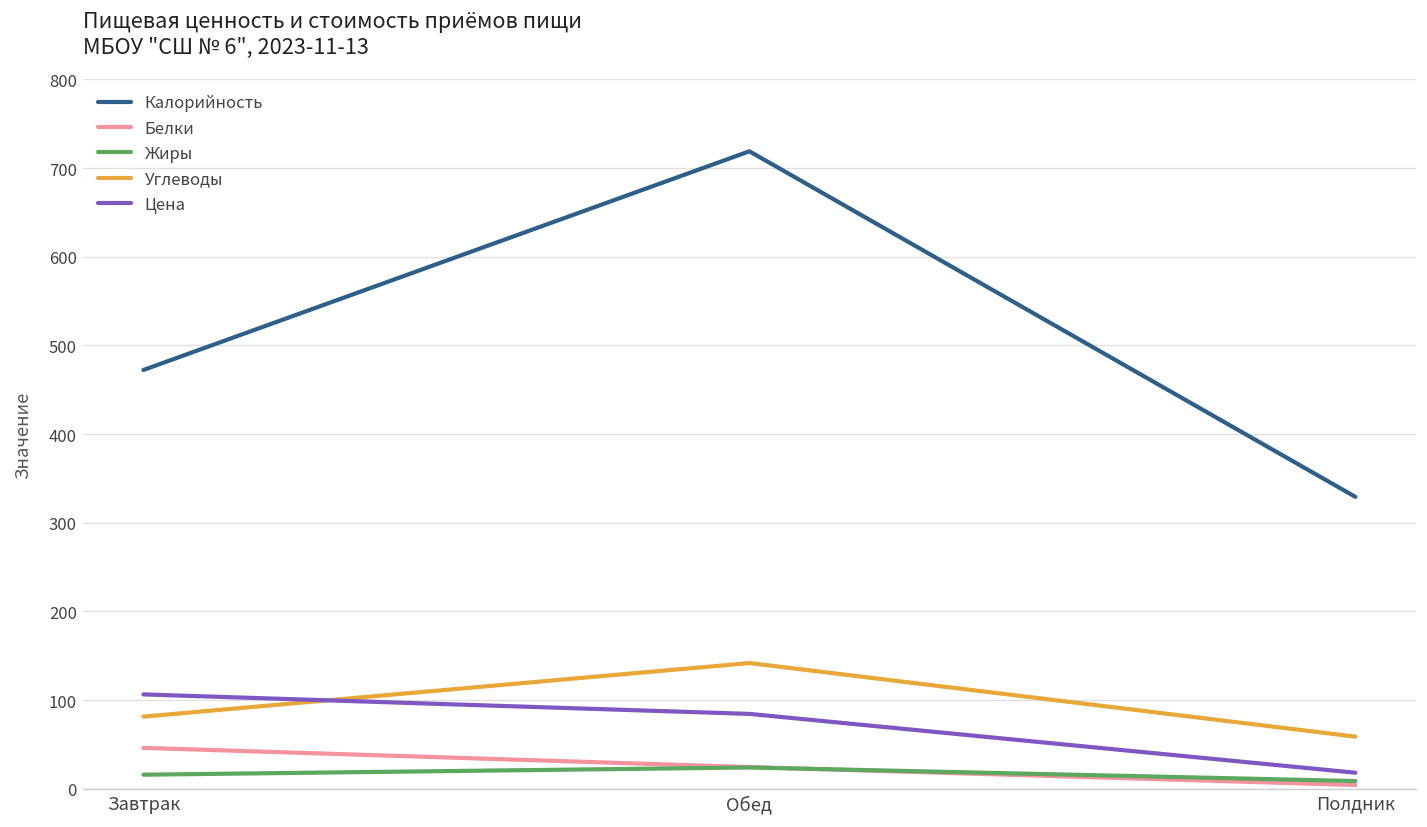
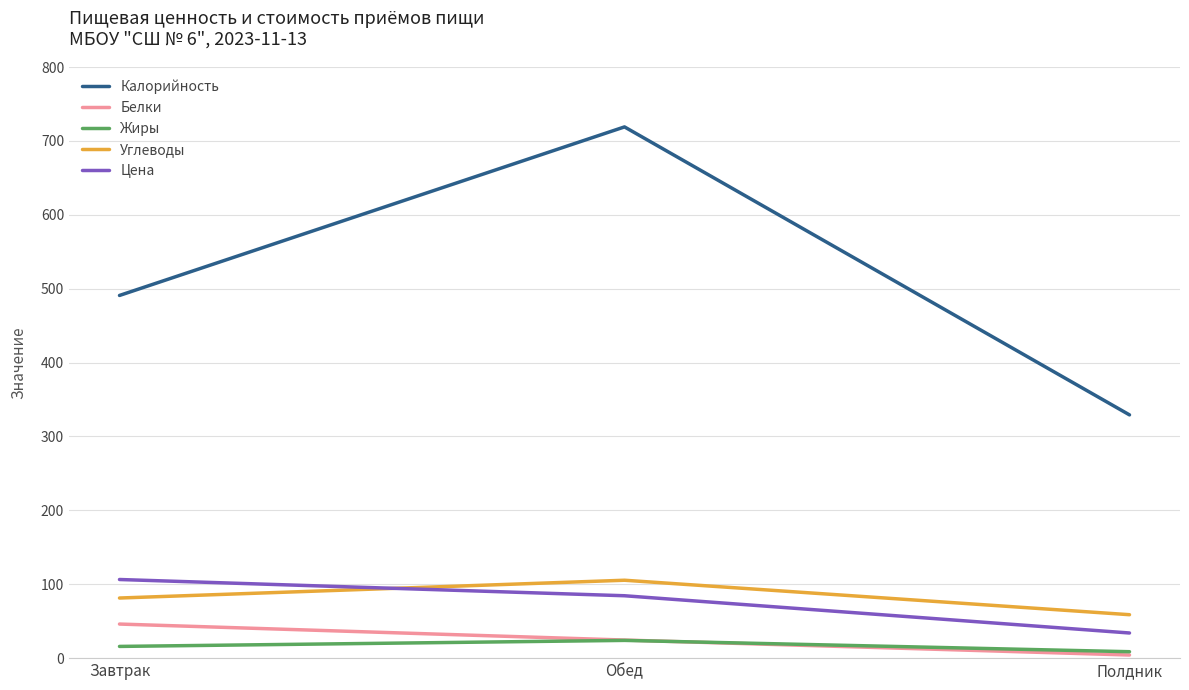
Калорийность, Завтрак: 470 -> 490
Углеводы, Обед: 140 -> 110
Цена, Полдник: 20 -> 30
